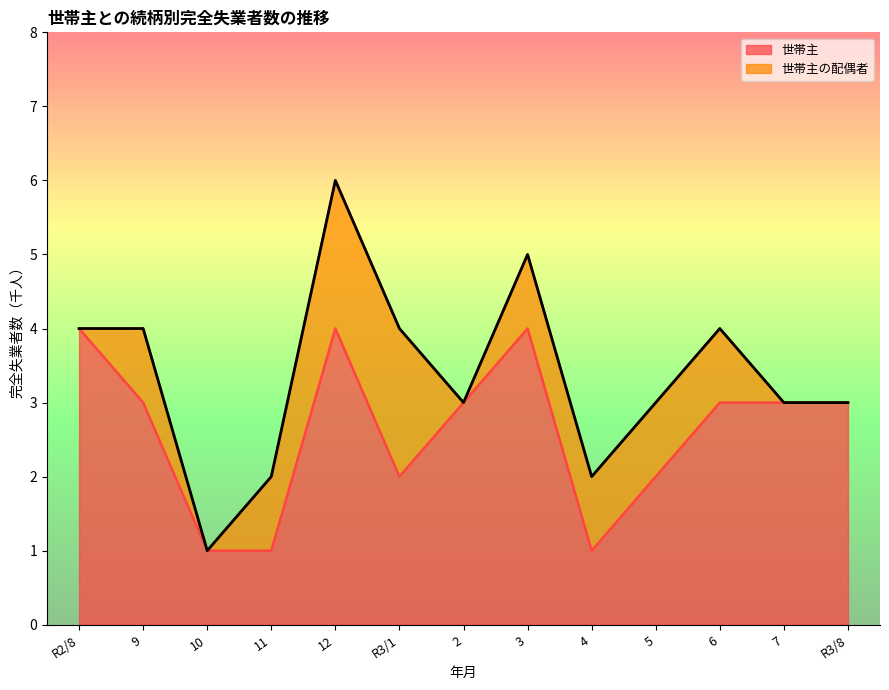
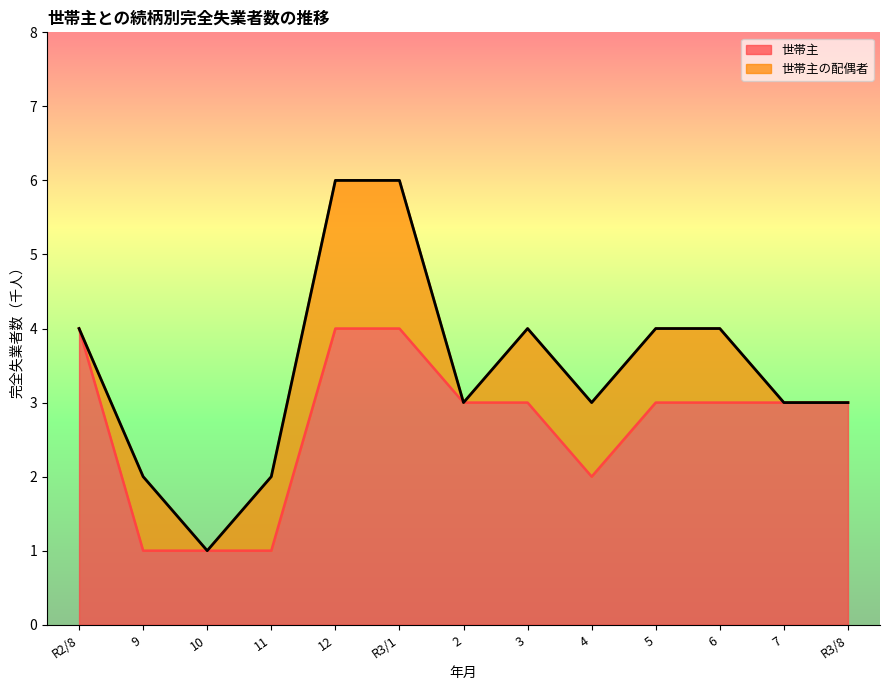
世帯主, 9: 3 -> 1
世帯主, R3/1: 2 -> 4
世帯主, 3: 4 -> 3
世帯主, 4: 1 -> 2
世帯主, 5: 2 -> 3
